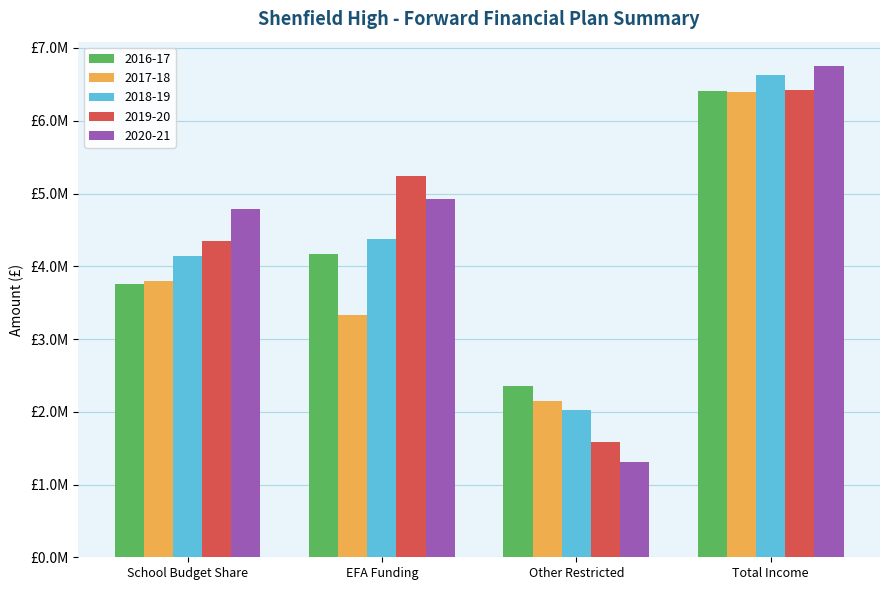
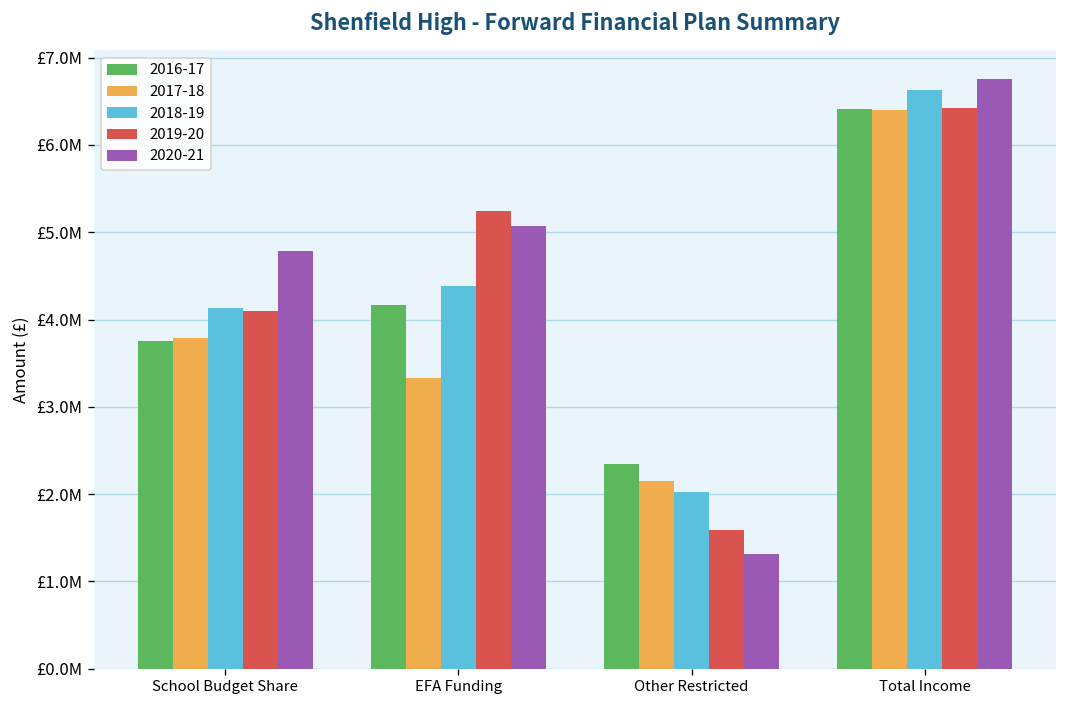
2019-20, School Budget Share: £4400000 -> £4100000
2020-21, EFA Funding: £4900000 -> £5100000
